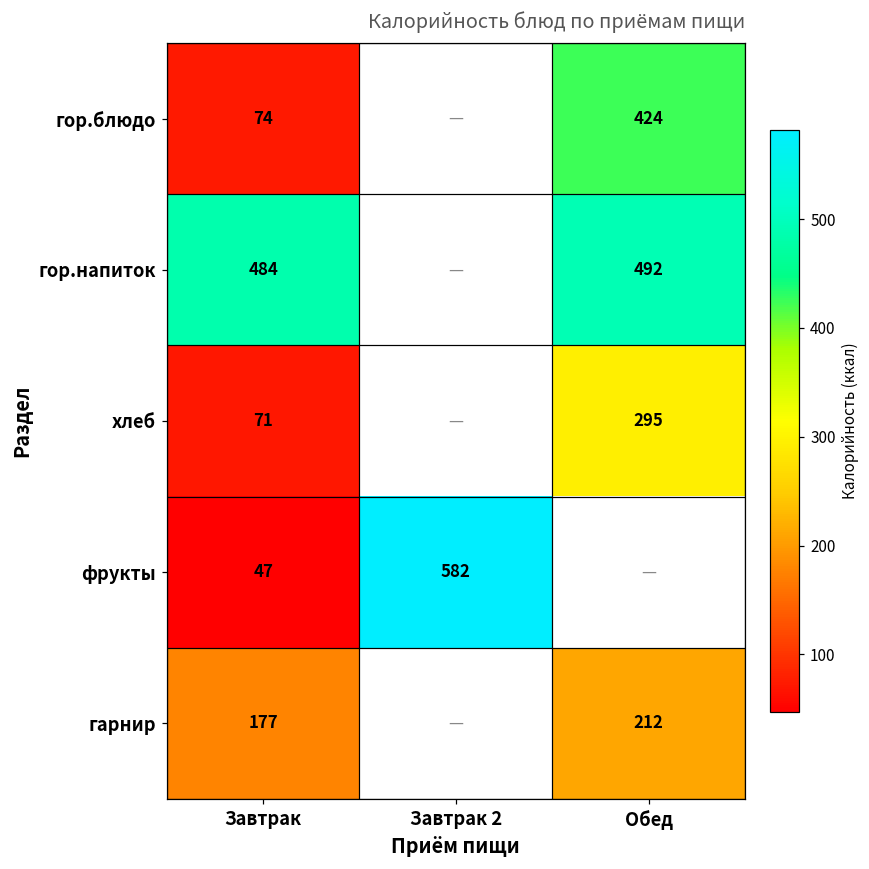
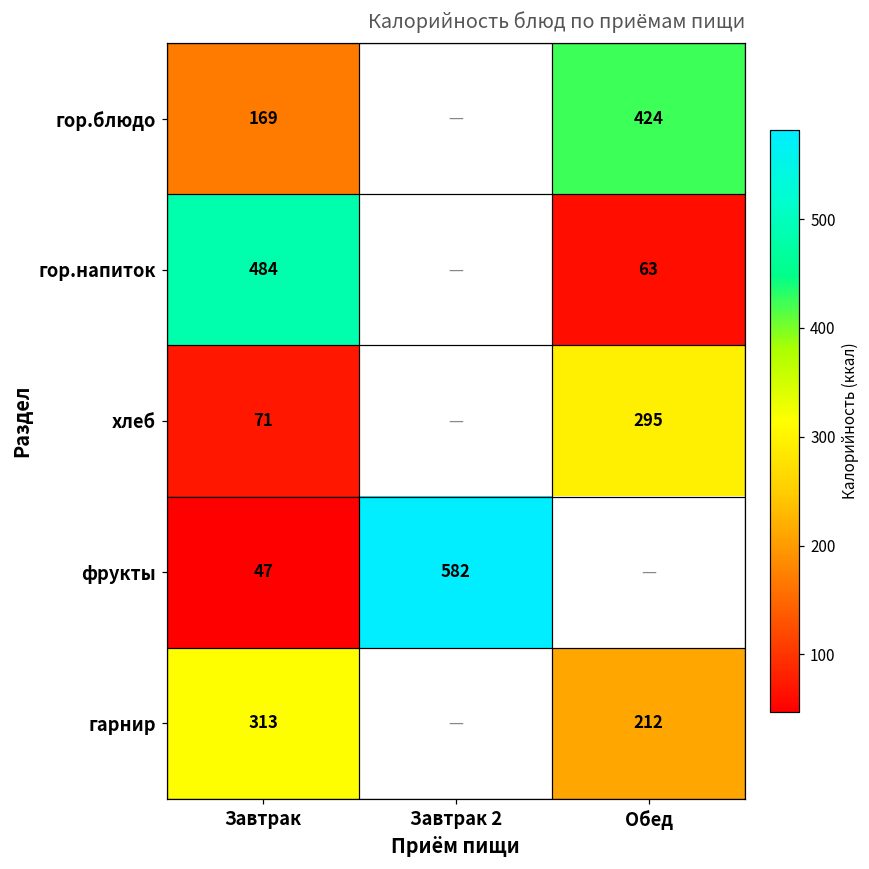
гор.блюдо, Завтрак: 74 -> 169
гор.напиток, Обед: 492 -> 63
гарнир, Завтрак: 177 -> 313
